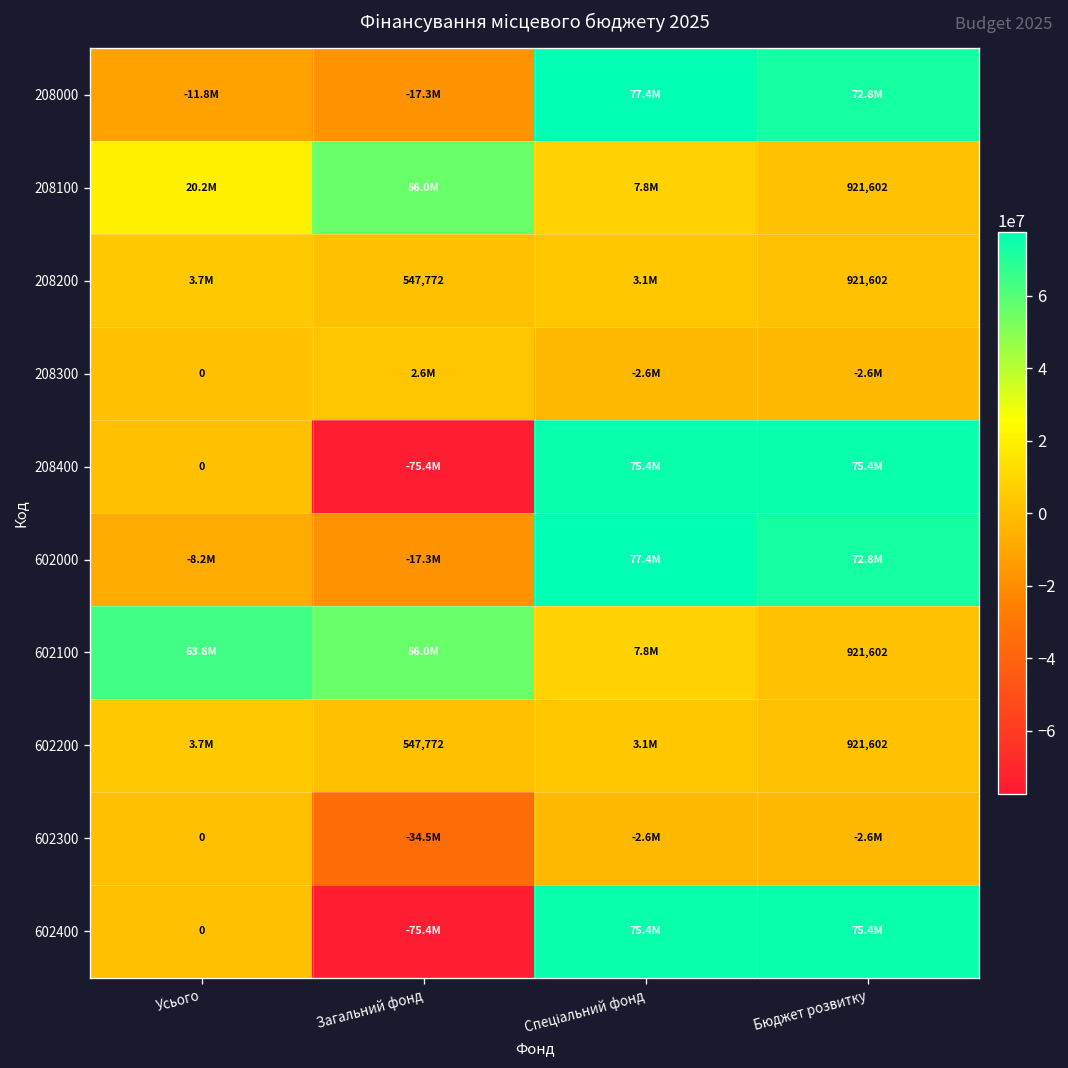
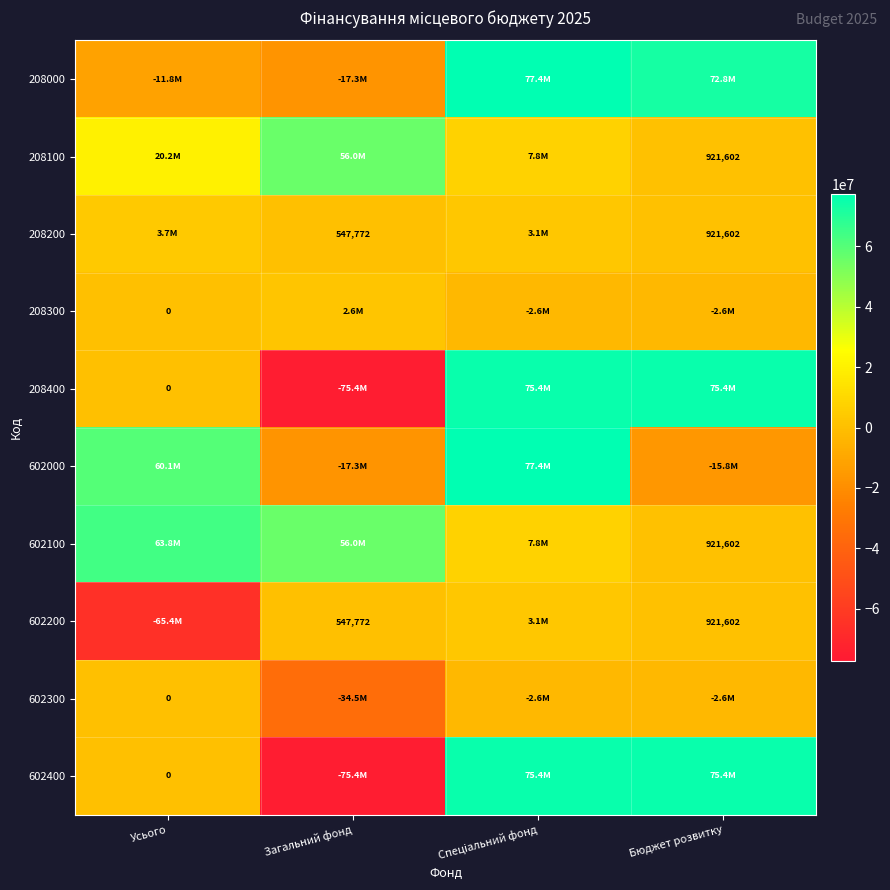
602000, Усього: -8.2M -> 60.1M
602000, Бюджет розвитку: 72.8M -> -15.8M
602200, Усього: 3.7M -> -65.4M
